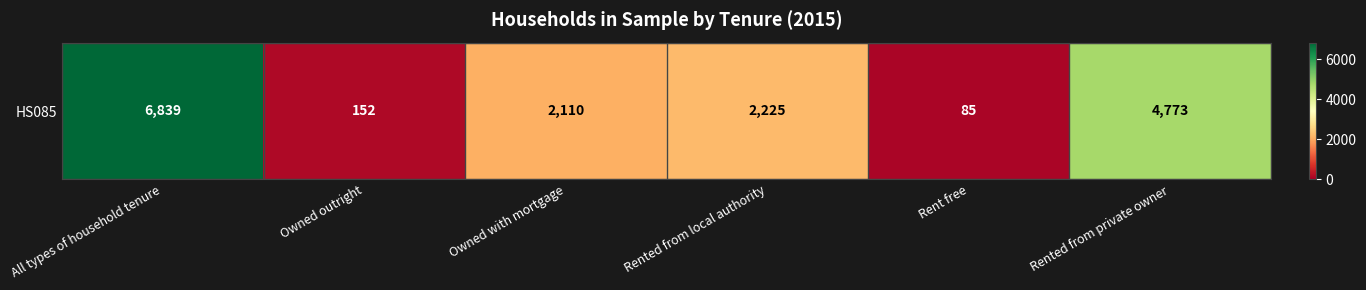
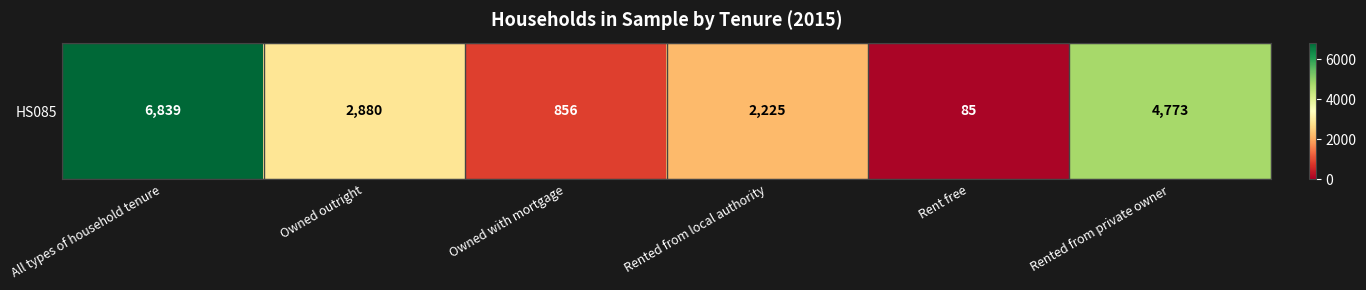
HS085, Owned outright: 152 -> 2,880
HS085, Owned with mortgage: 2,110 -> 856
